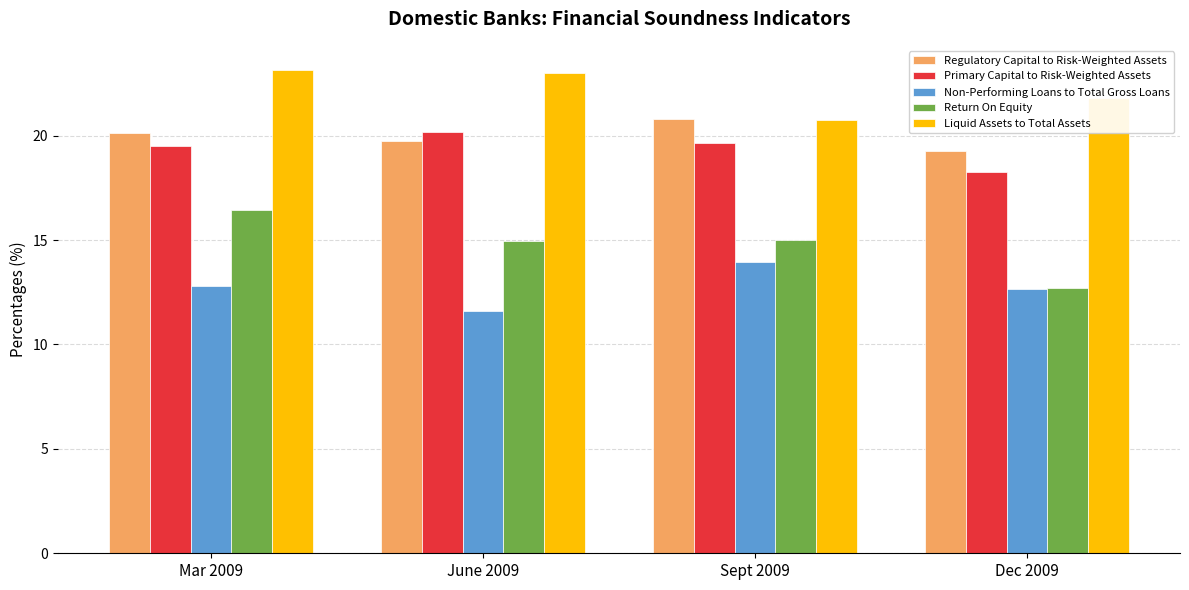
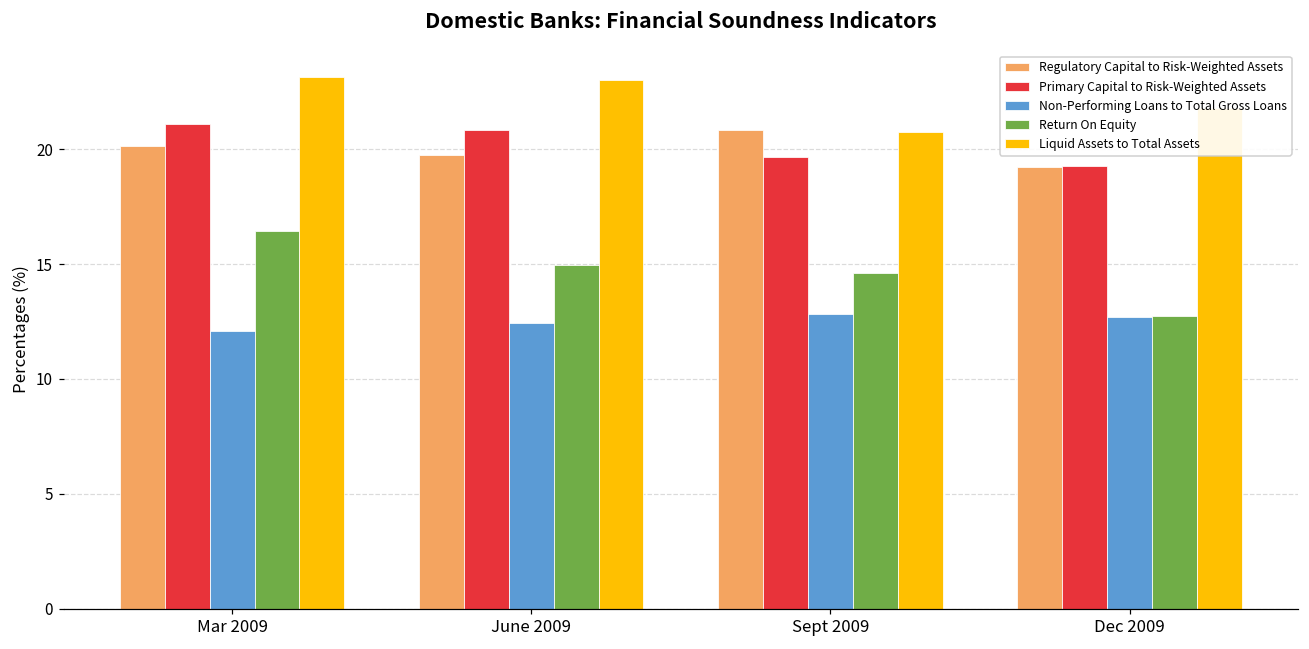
Primary Capital to Risk-Weighted Assets, Mar 2009: 19.5 -> 21.1
Non-Performing Loans to Total Gross Loans, Mar 2009: 12.8 -> 12.1
Primary Capital to Risk-Weighted Assets, June 2009: 20.2 -> 20.8
Non-Performing Loans to Total Gross Loans, June 2009: 11.6 -> 12.4
Non-Performing Loans to Total Gross Loans, Sept 2009: 13.9 -> 12.8
Return On Equity, Sept 2009: 15.0 -> 14.6
Primary Capital to Risk-Weighted Assets, Dec 2009: 18.2 -> 19.3
